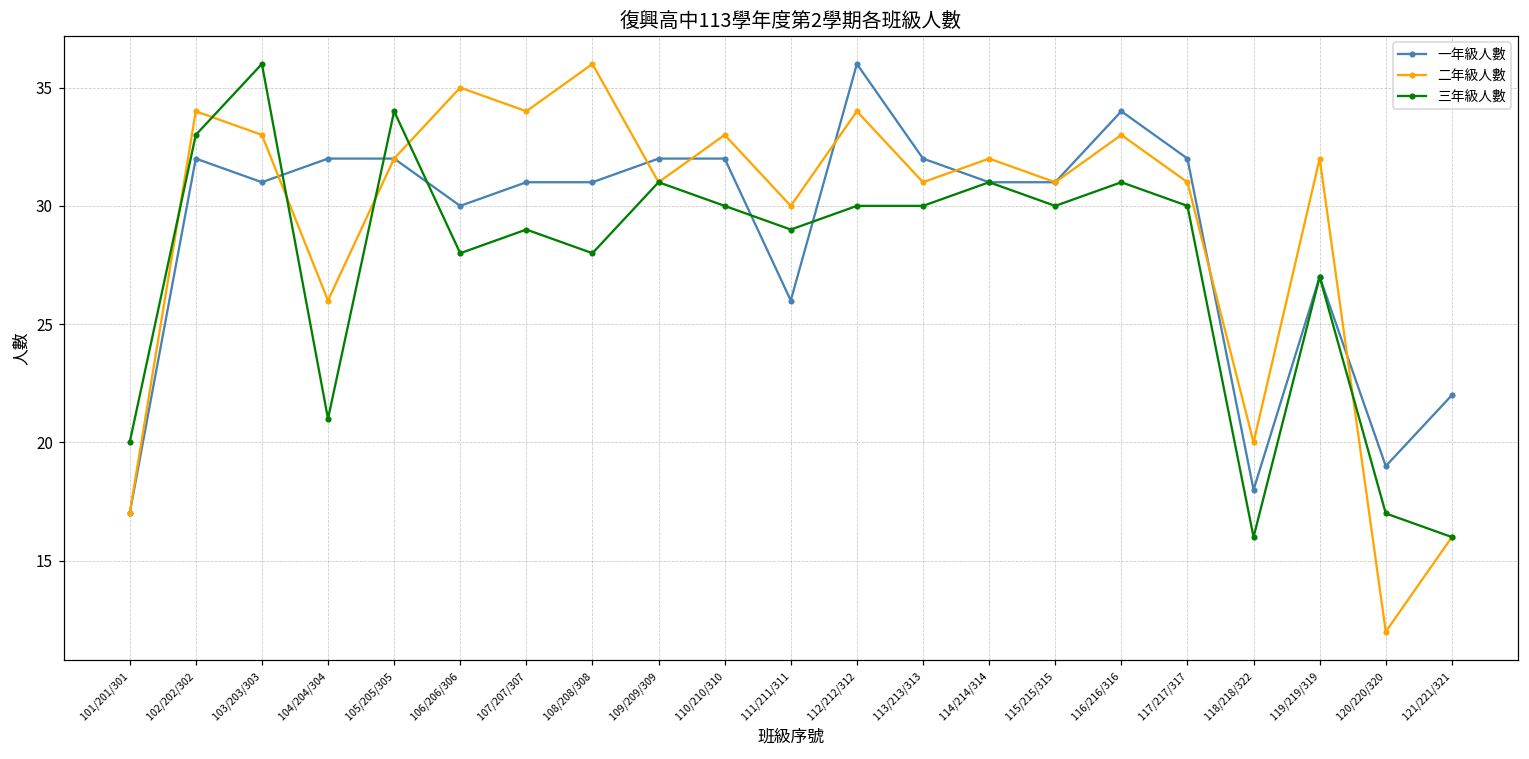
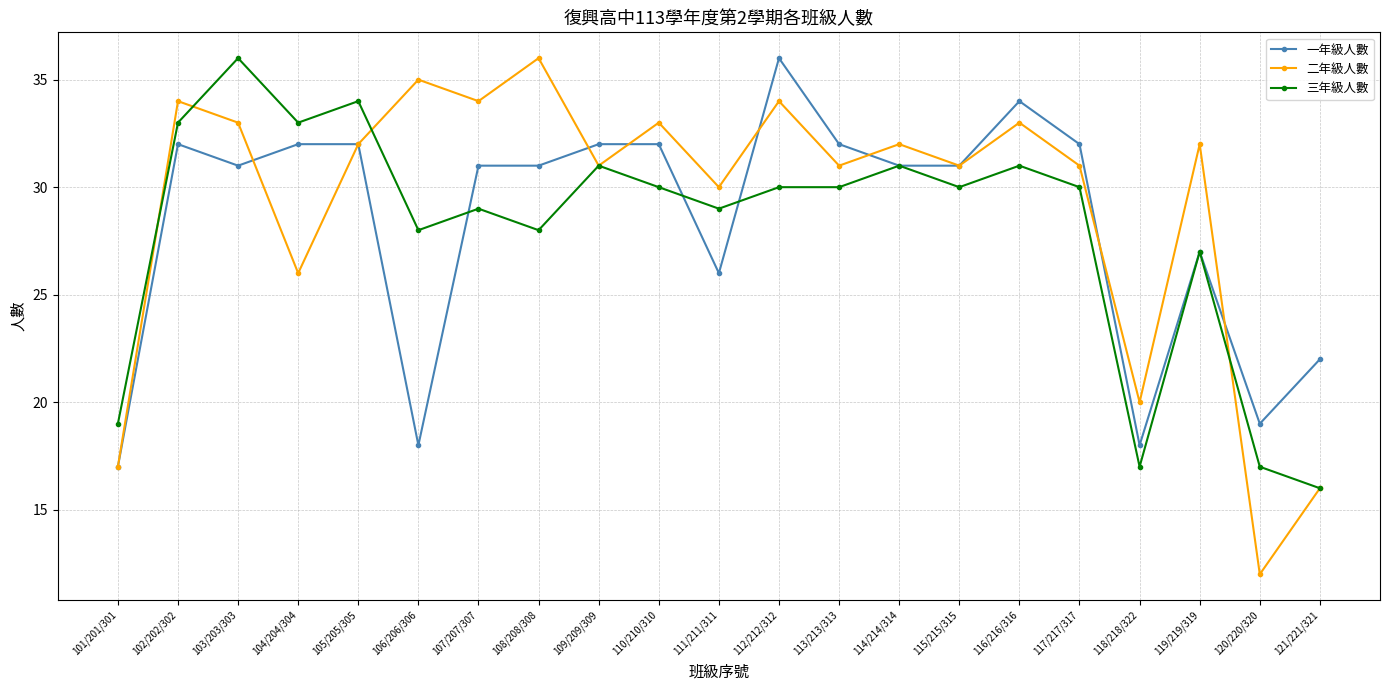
三年級人數, 101/201/301: 20 -> 19
三年級人數, 104/204/304: 21 -> 33
一年級人數, 106/206/306: 30 -> 18
三年級人數, 118/218/322: 16 -> 17
